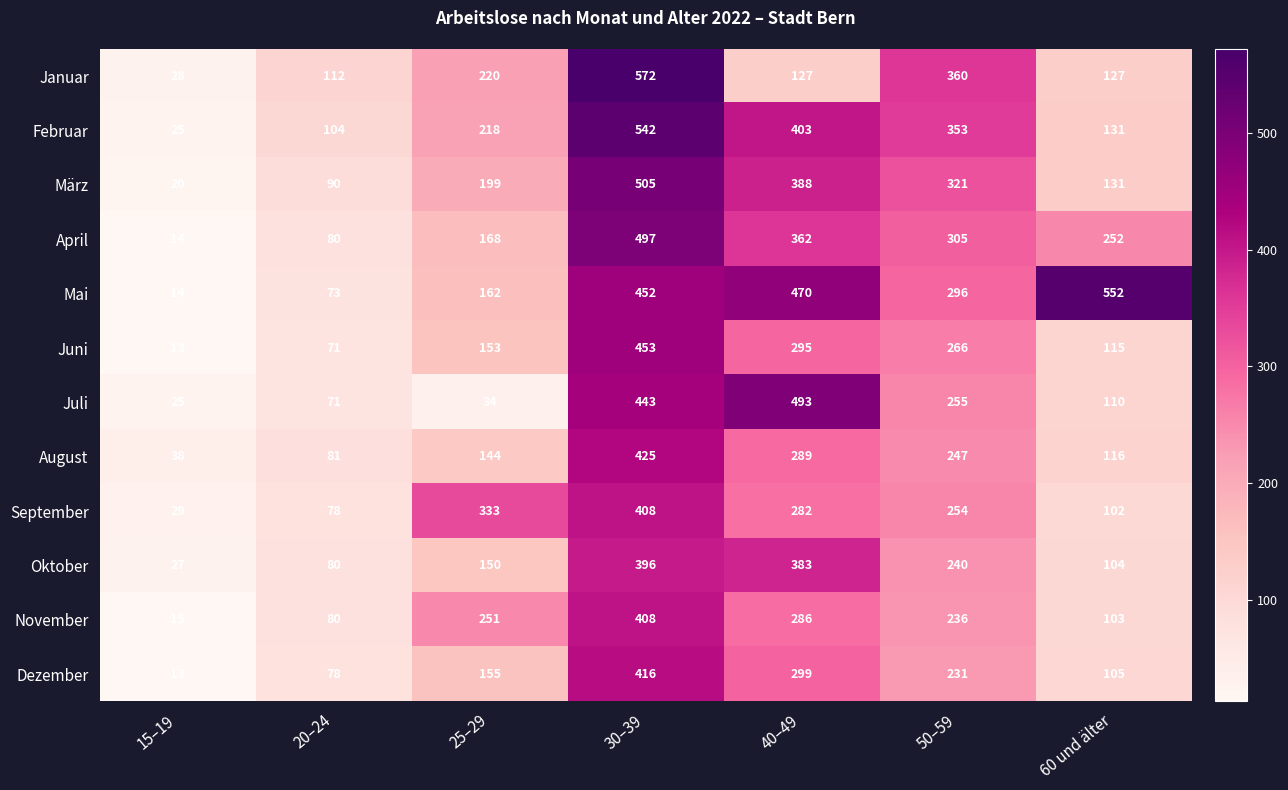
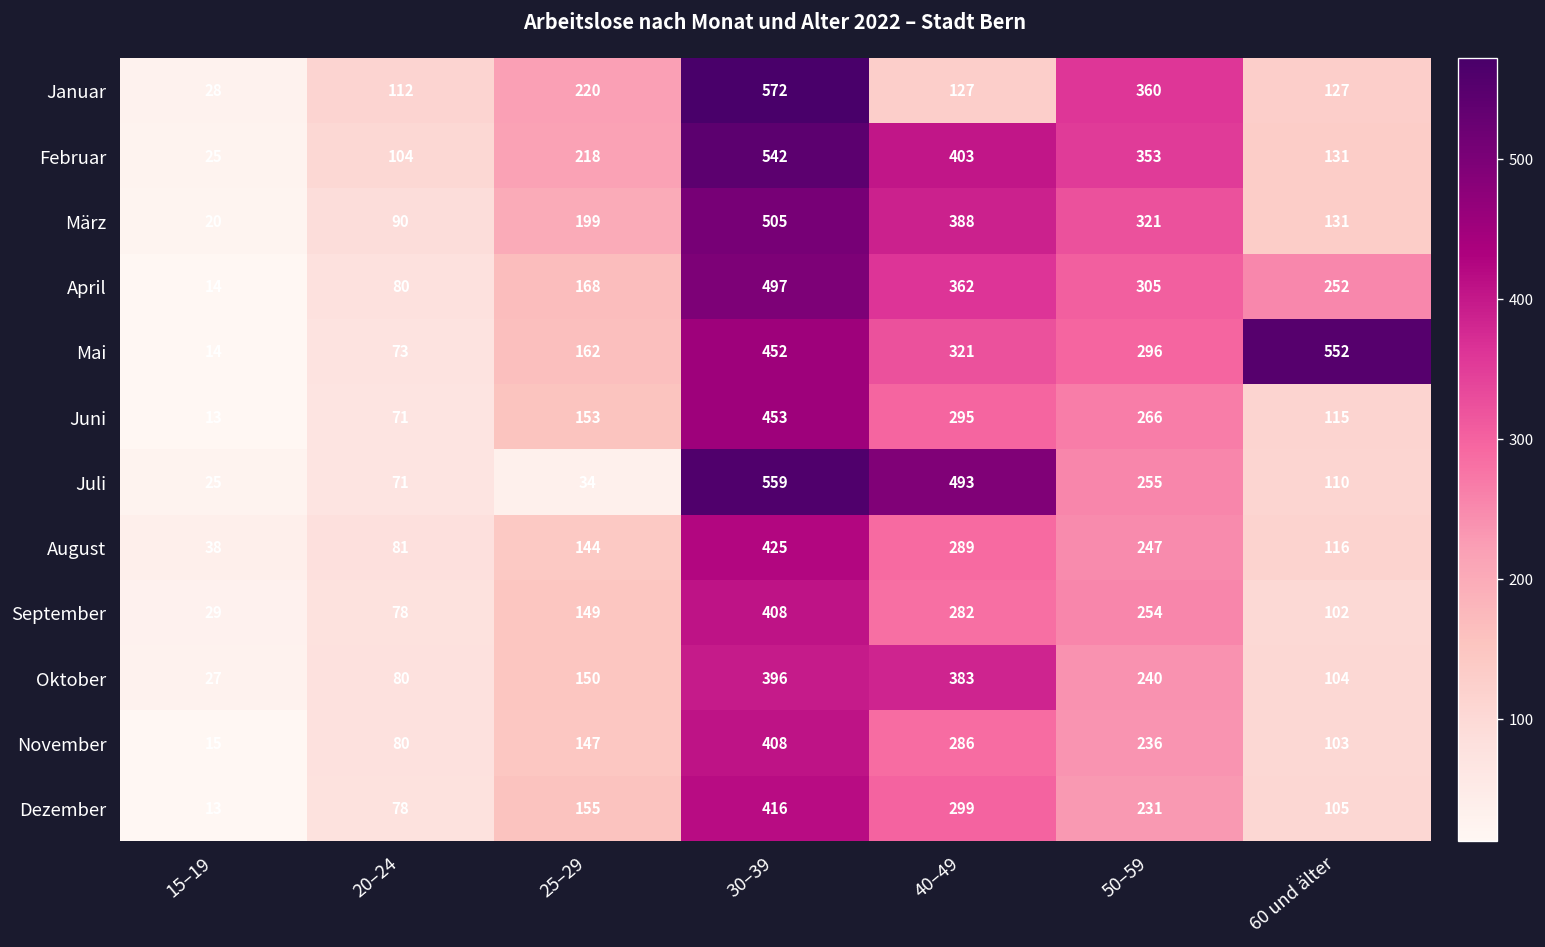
Mai, 40–49: 470 -> 321
Juli, 30–39: 443 -> 559
September, 25–29: 333 -> 149
November, 25–29: 251 -> 147
